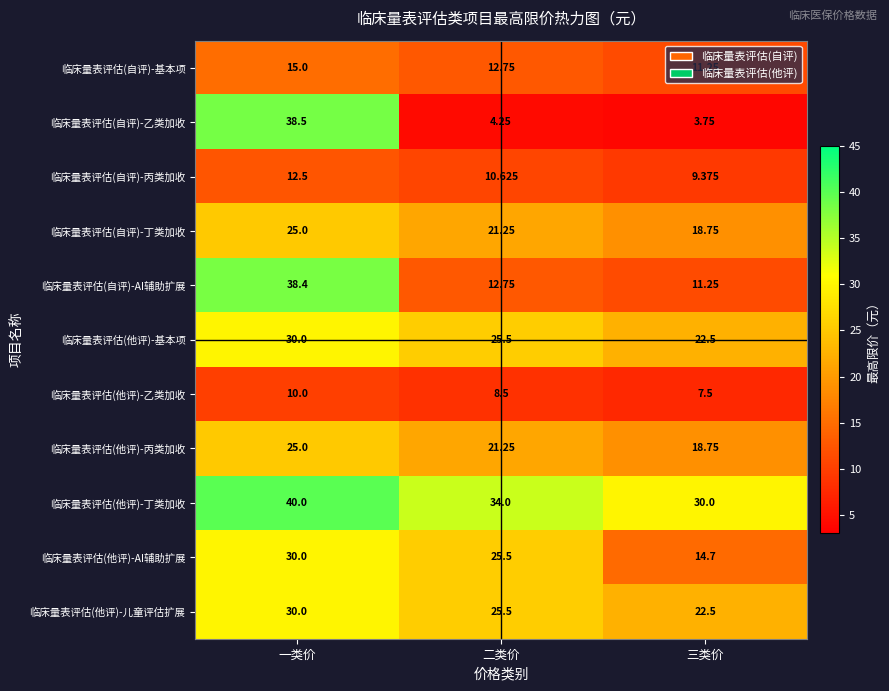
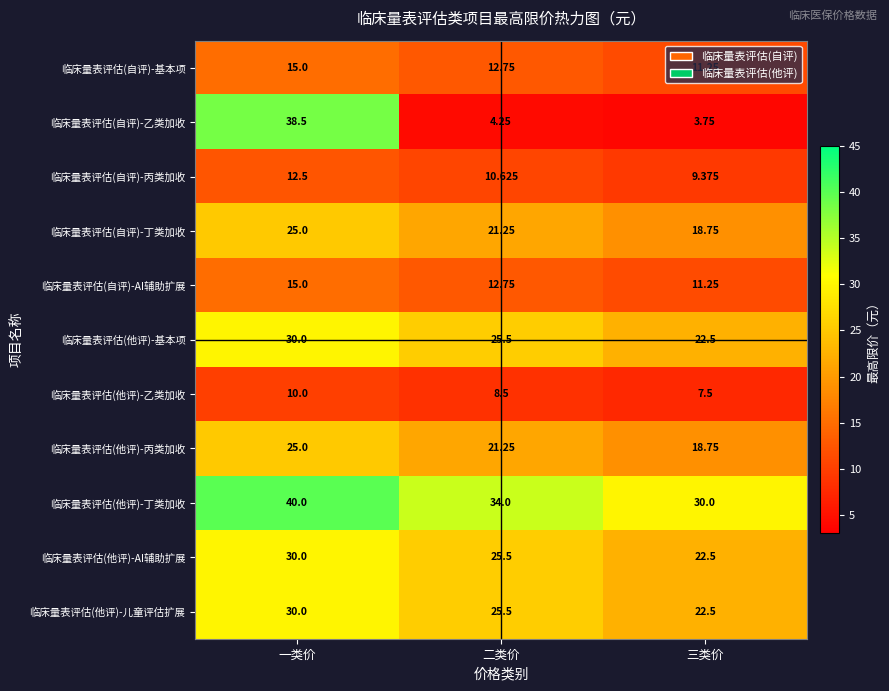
临床量表评估(自评)-AI辅助扩展, 一类价: 38.4 -> 15.0
临床量表评估(他评)-AI辅助扩展, 三类价: 14.7 -> 22.5
